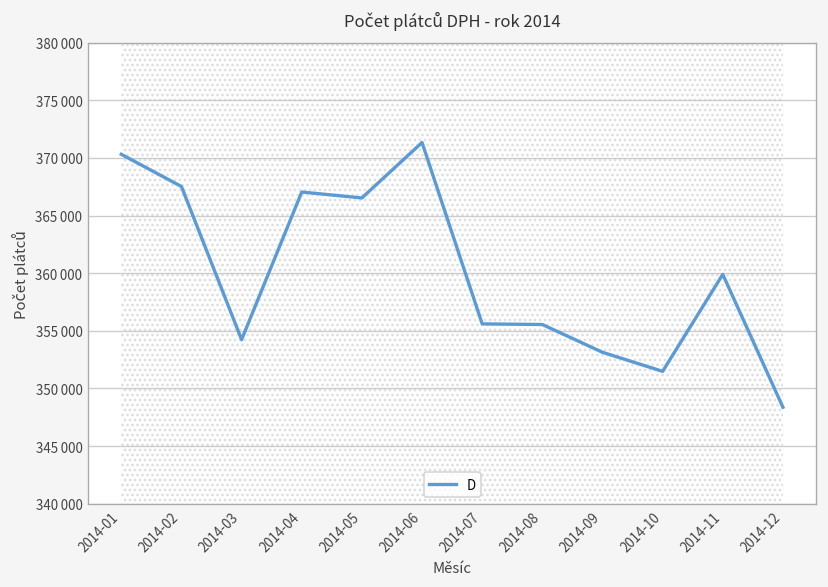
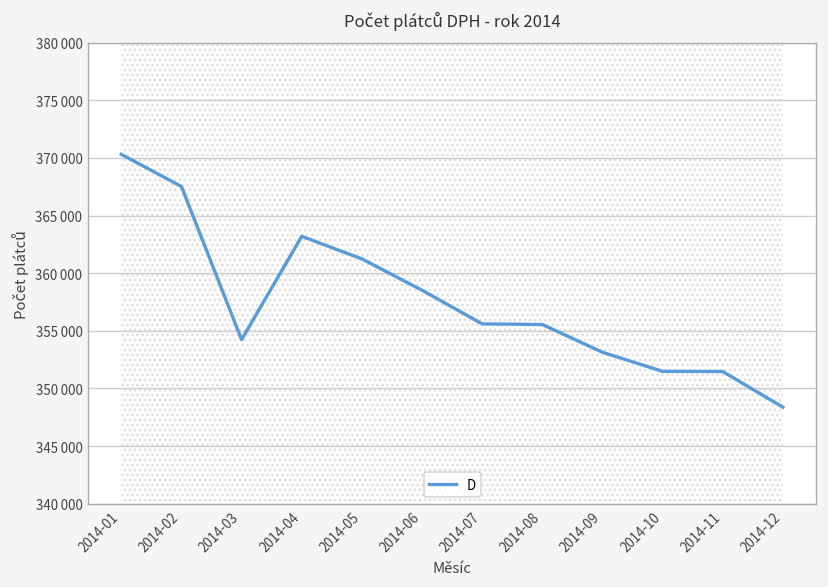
D, 2014-04: 367000 -> 363000
D, 2014-05: 367000 -> 361000
D, 2014-06: 371000 -> 359000
D, 2014-11: 360000 -> 351000
